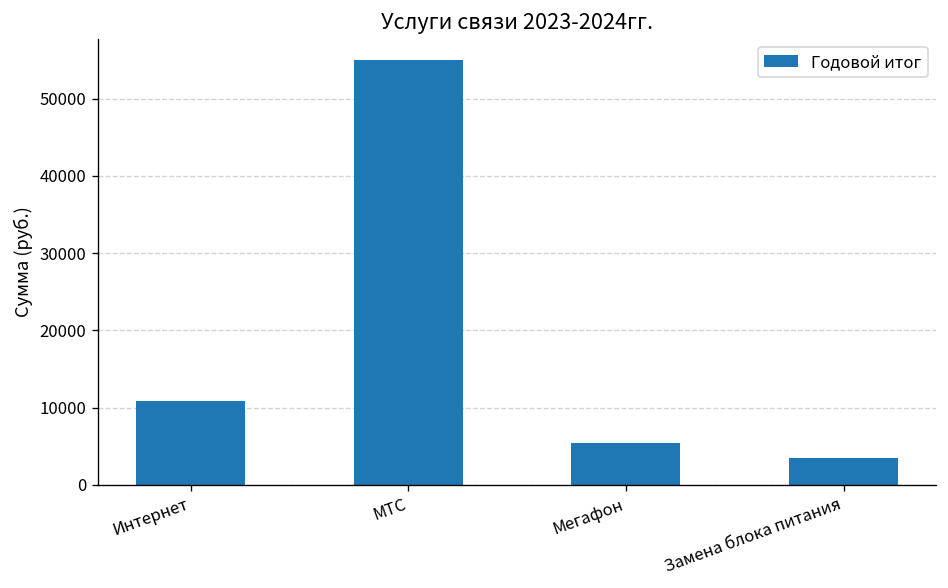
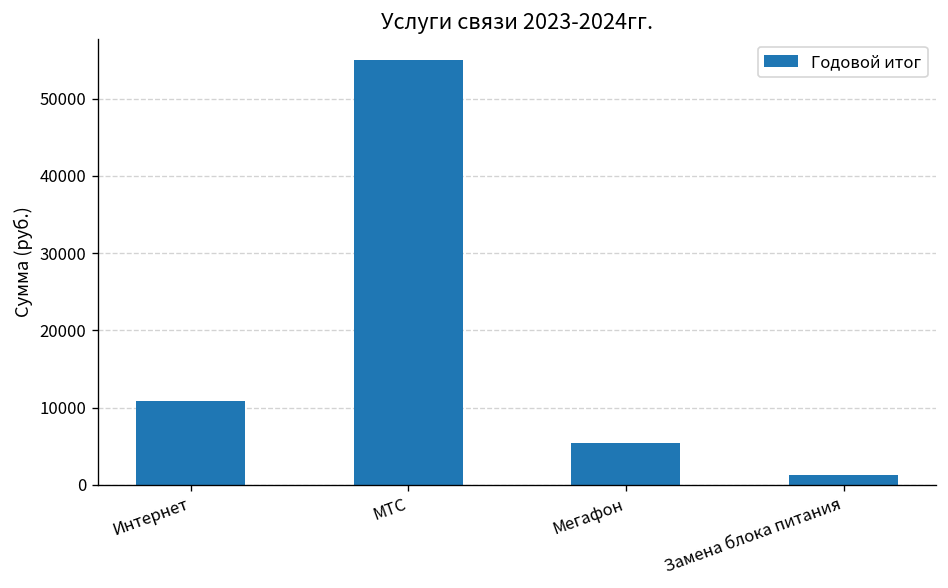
Замена блока питания: 4000 -> 1000
